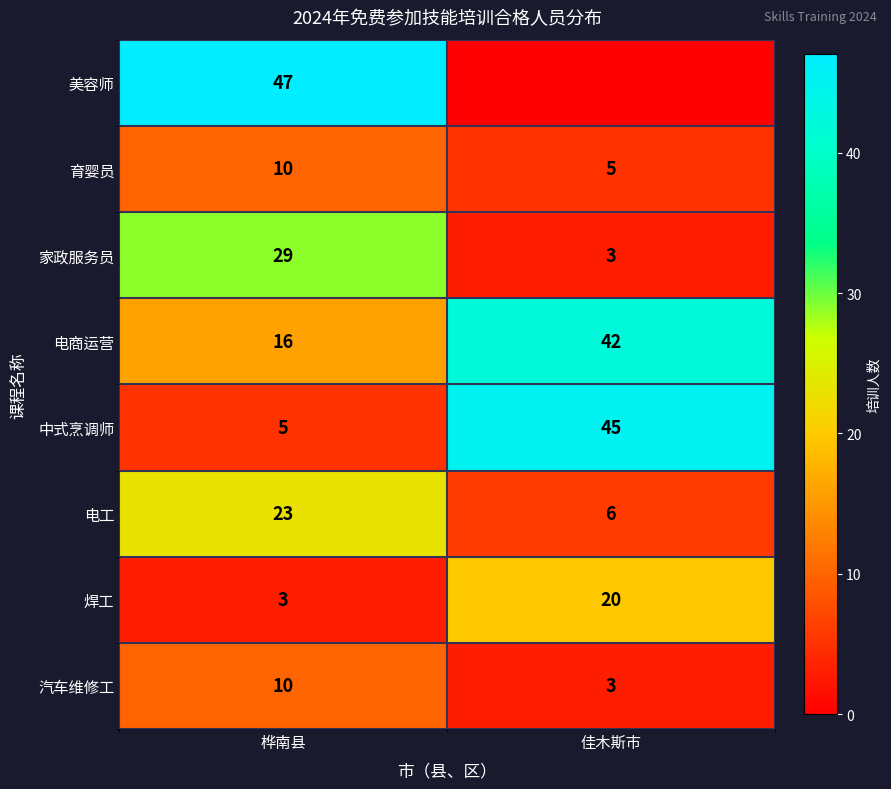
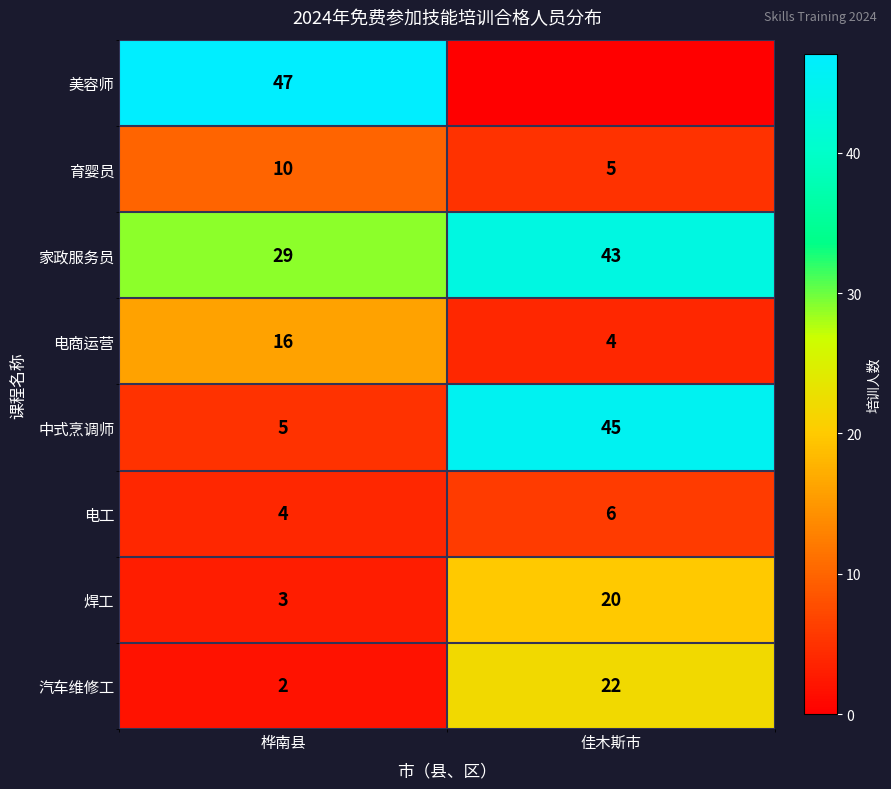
家政服务员, 佳木斯市: 3 -> 43
电商运营, 佳木斯市: 42 -> 4
电工, 桦南县: 23 -> 4
汽车维修工, 桦南县: 10 -> 2
汽车维修工, 佳木斯市: 3 -> 22
